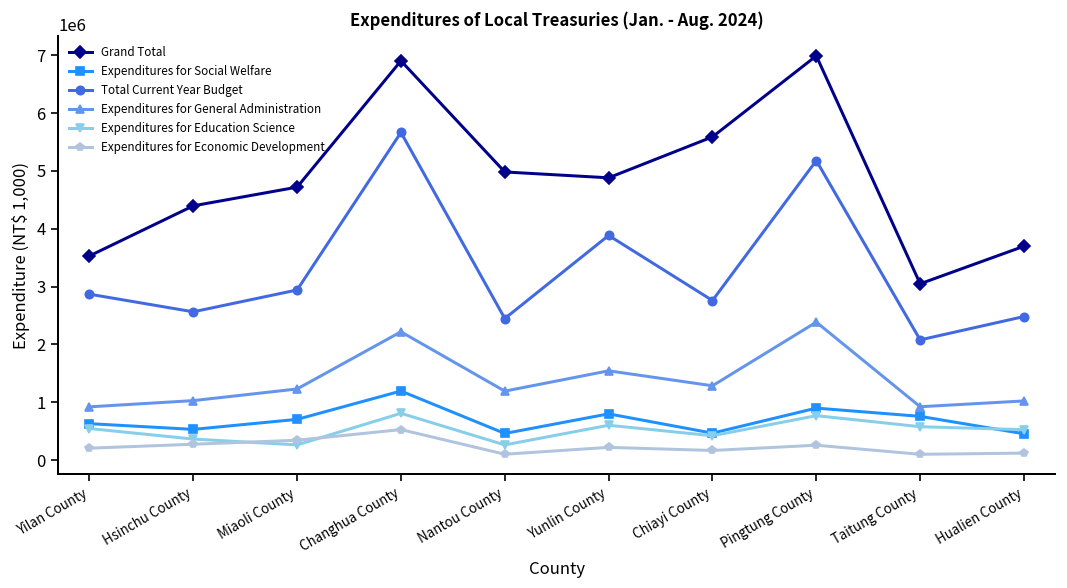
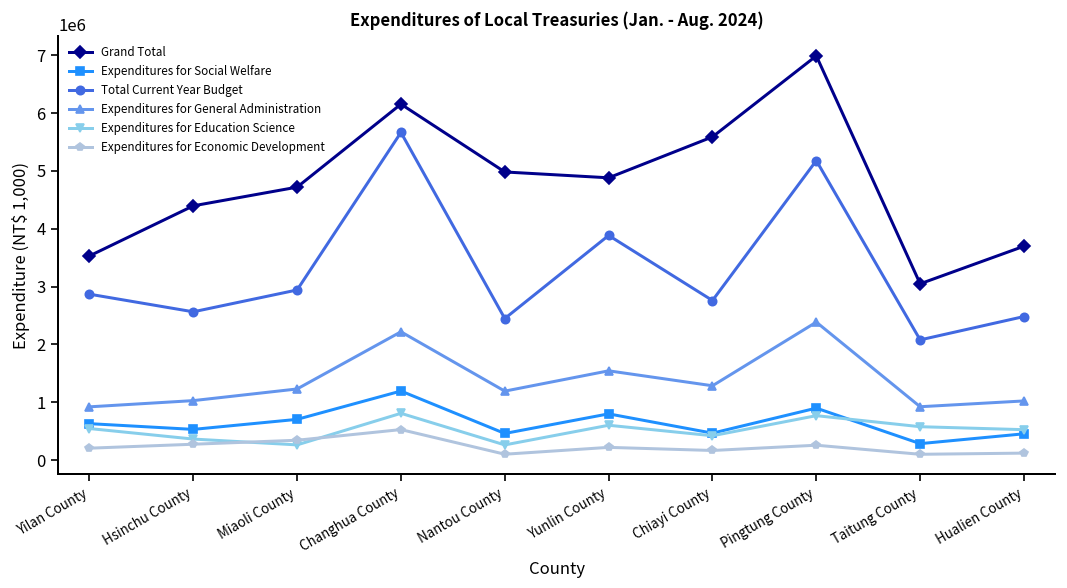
Grand Total, Changhua County: 6900000 -> 6200000
Expenditures for Social Welfare, Taitung County: 800000 -> 300000
